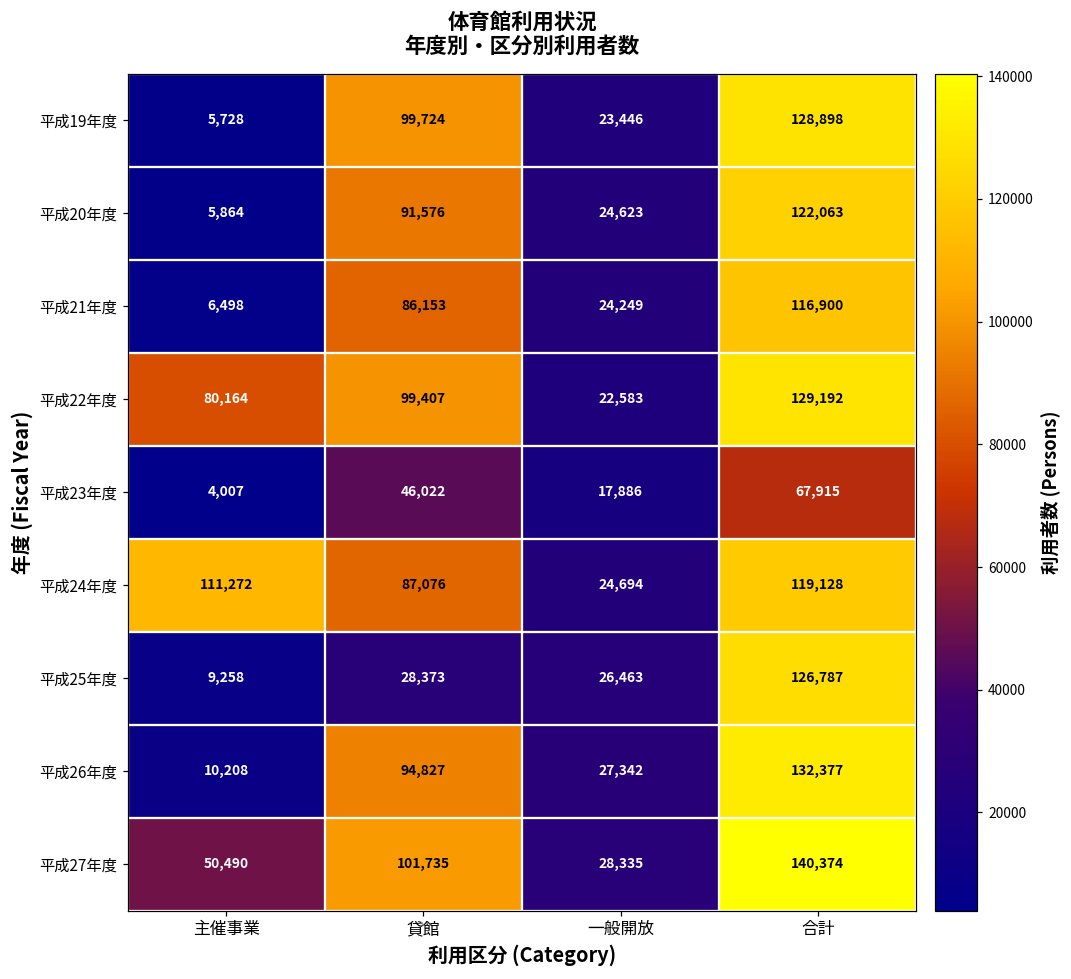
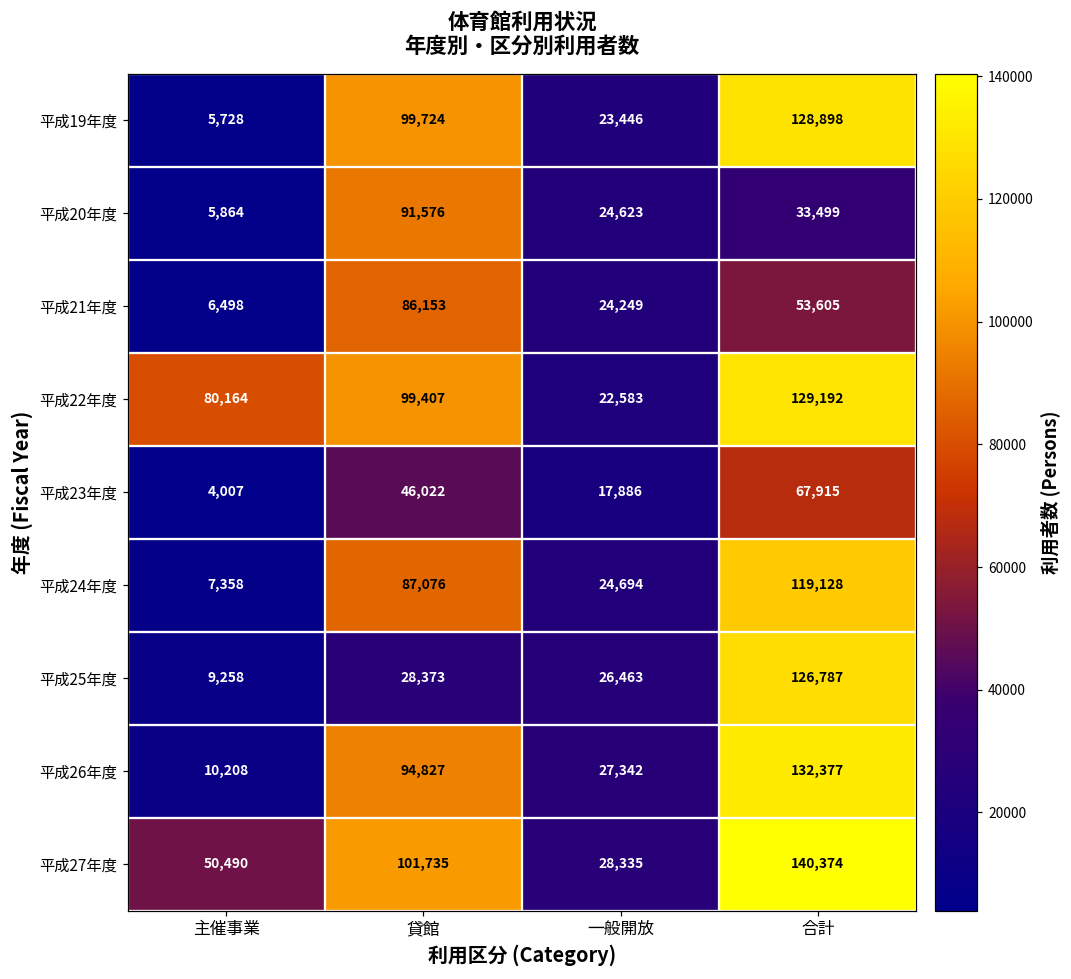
平成20年度, 合計: 122,063 -> 33,499
平成21年度, 合計: 116,900 -> 53,605
平成24年度, 主催事業: 111,272 -> 7,358
